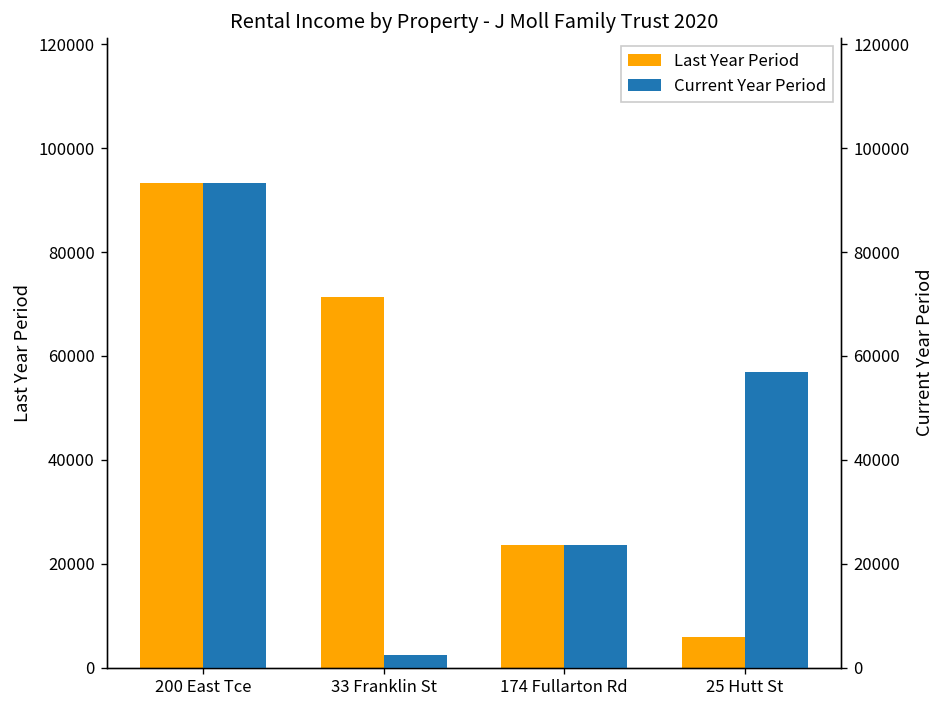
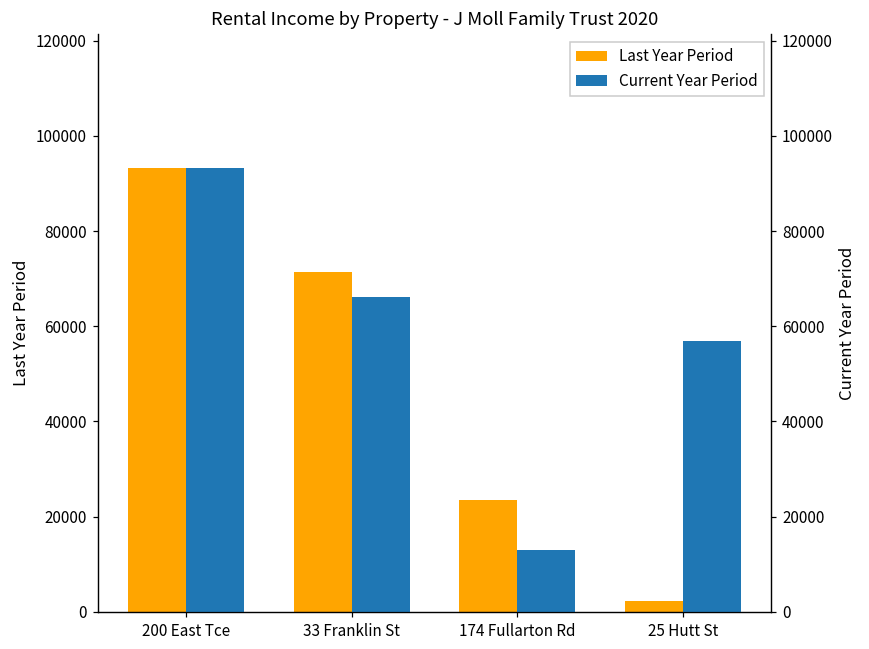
Last Year Period, 25 Hutt St: 6000 -> 2000
Current Year Period, 33 Franklin St: 2000 -> 66000
Current Year Period, 174 Fullarton Rd: 24000 -> 13000
